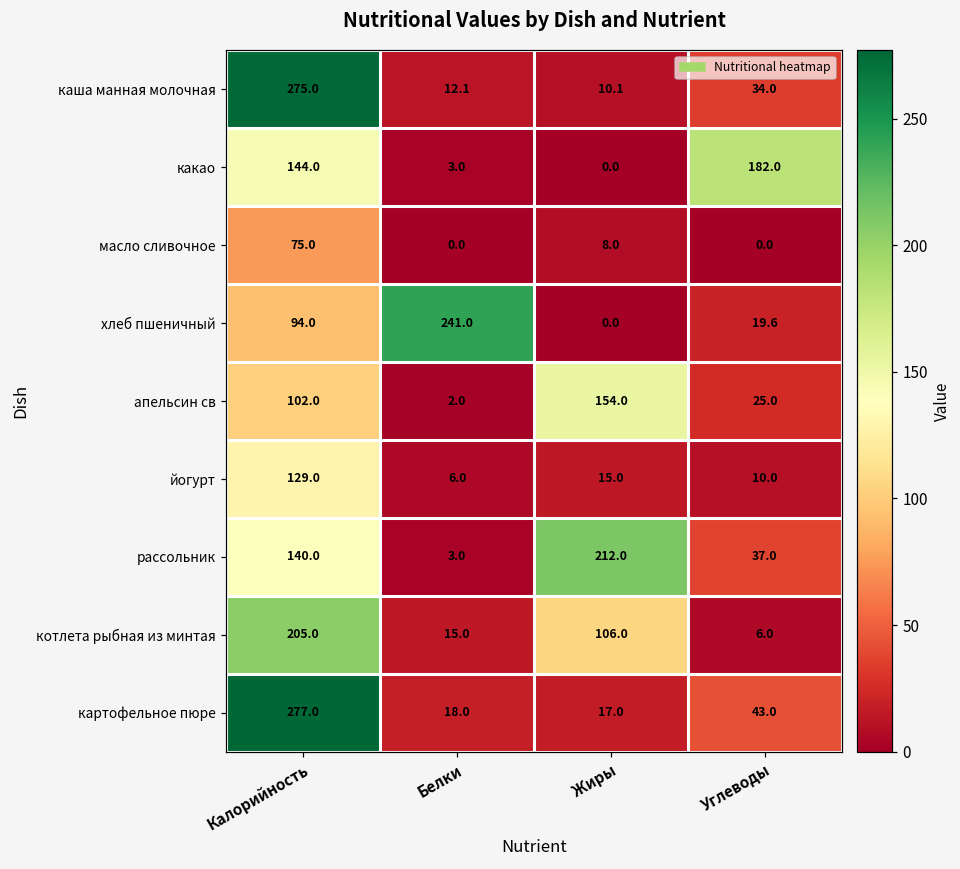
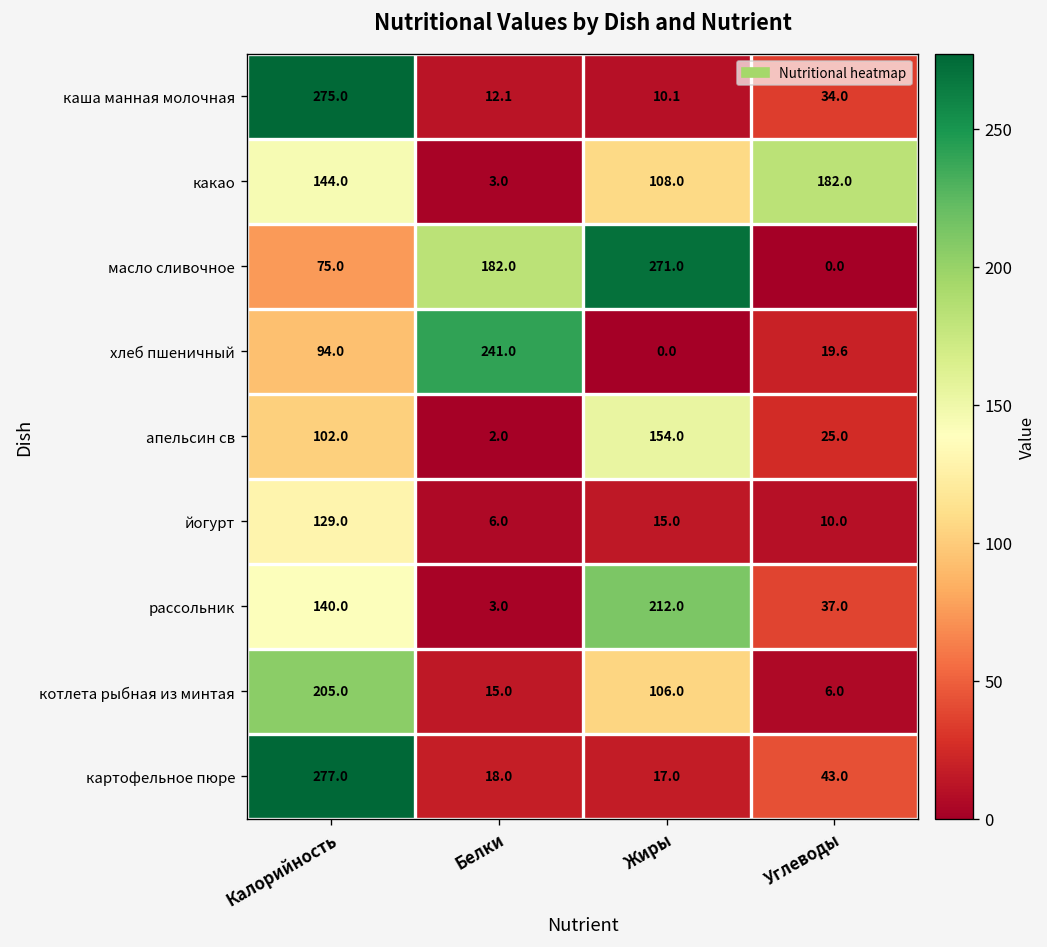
какао, Жиры: 0.0 -> 108.0
масло сливочное, Белки: 0.0 -> 182.0
масло сливочное, Жиры: 8.0 -> 271.0
